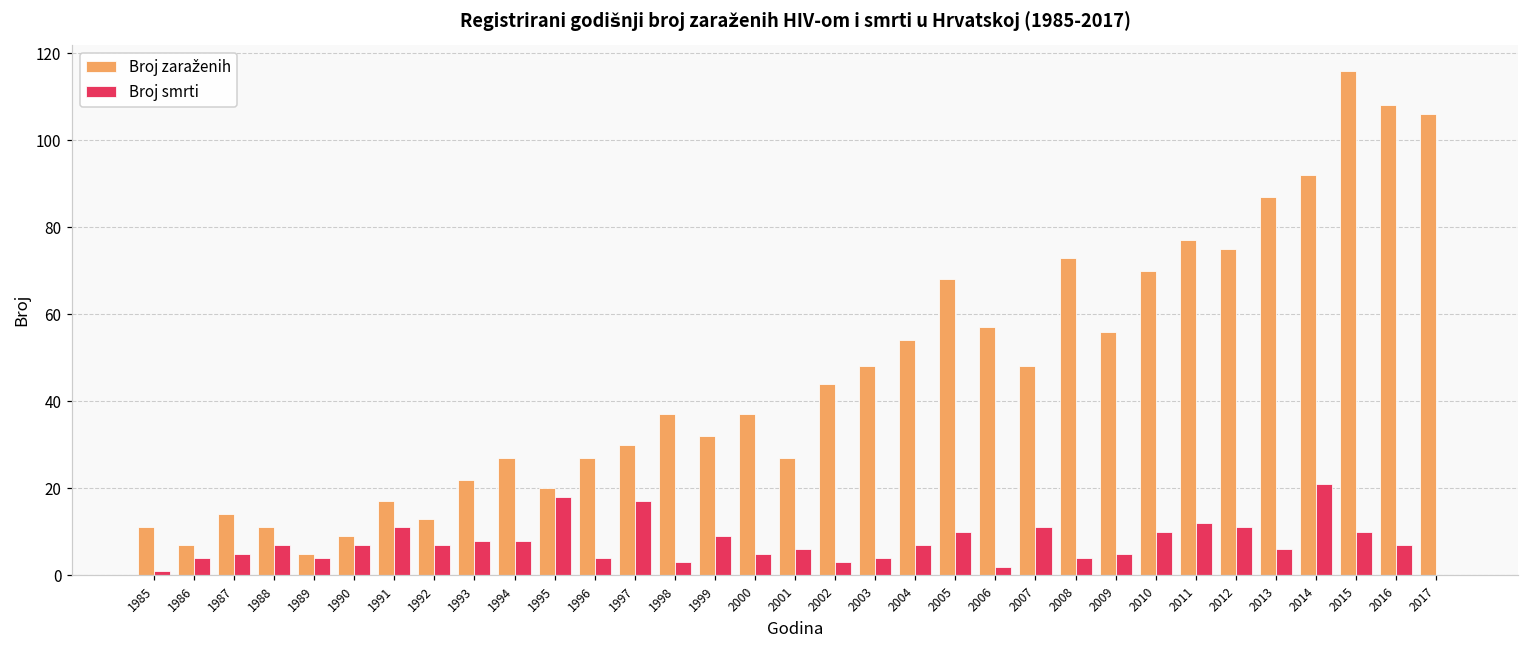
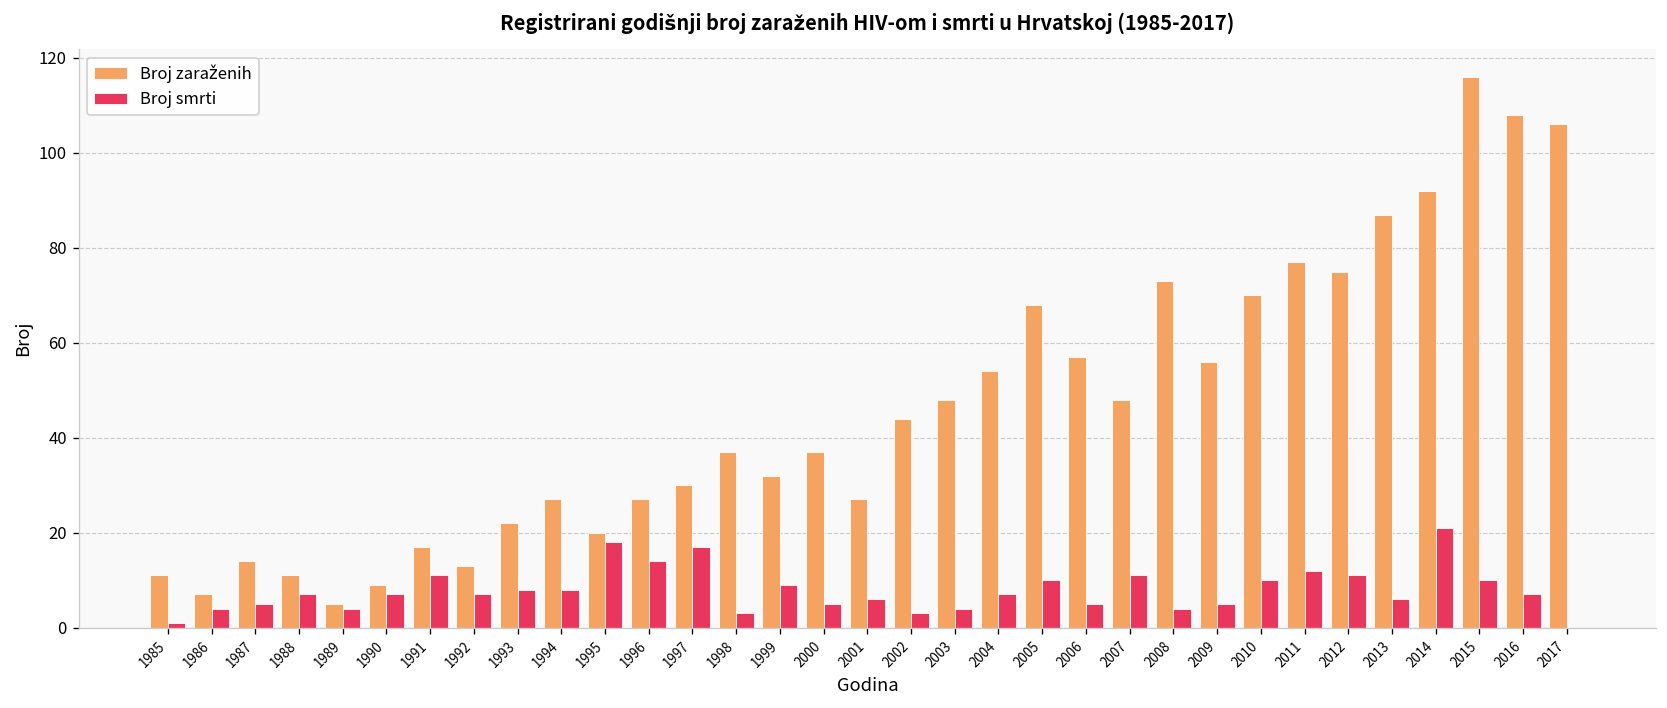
Broj smrti, 1996: 4 -> 14
Broj smrti, 2006: 2 -> 5
